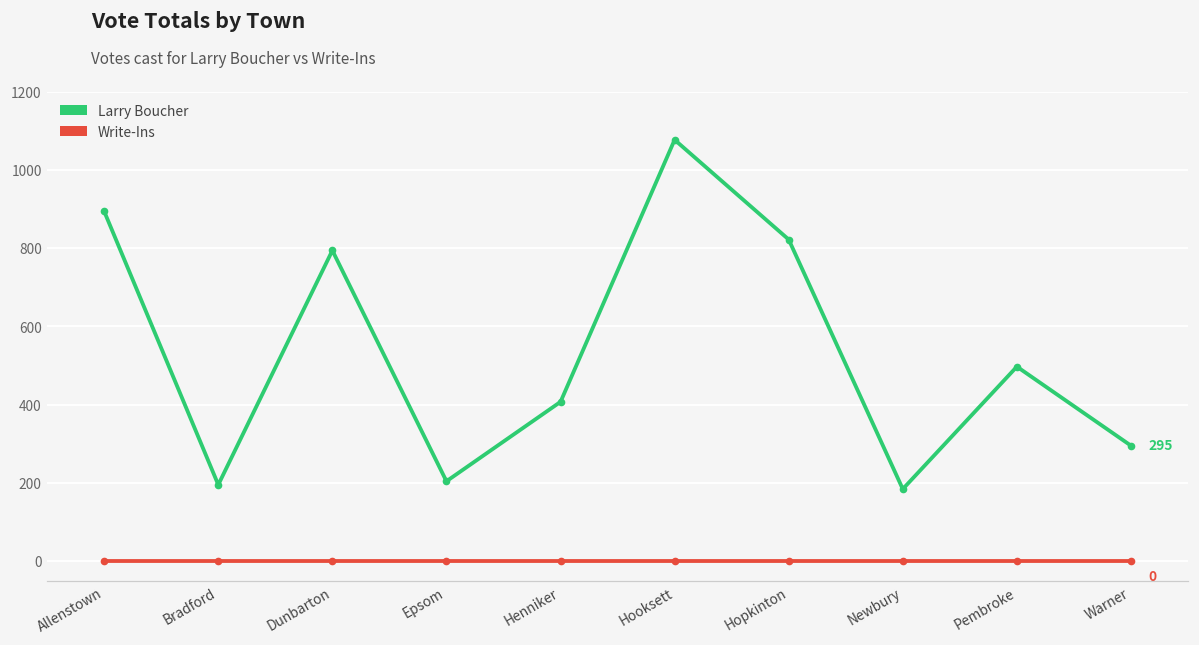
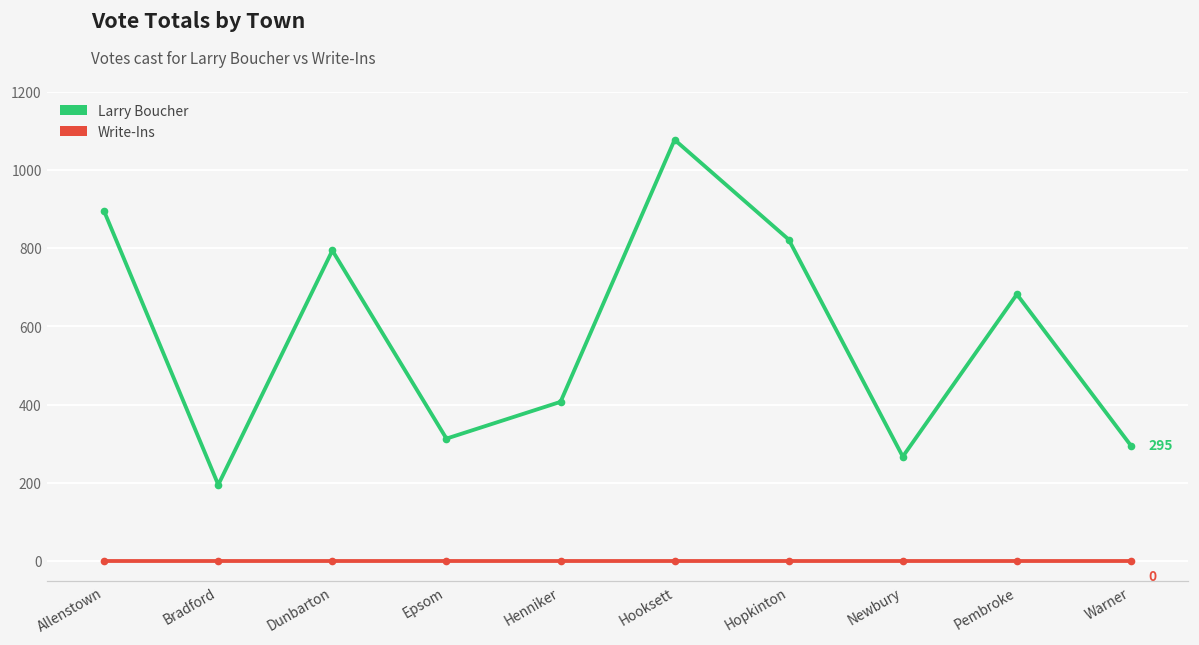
Larry Boucher, Epsom: 200 -> 310
Larry Boucher, Newbury: 180 -> 270
Larry Boucher, Pembroke: 500 -> 680
